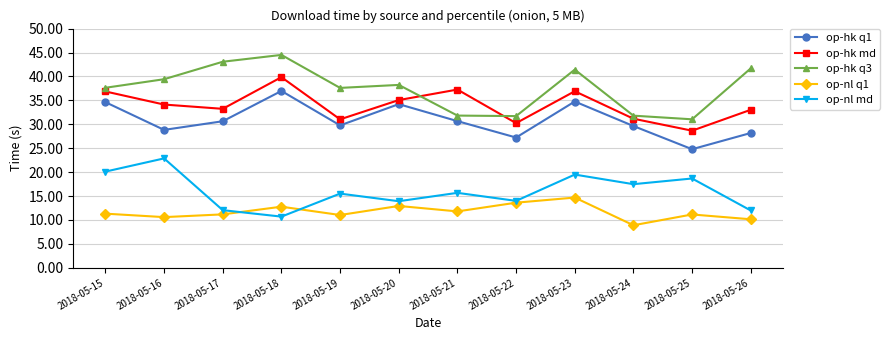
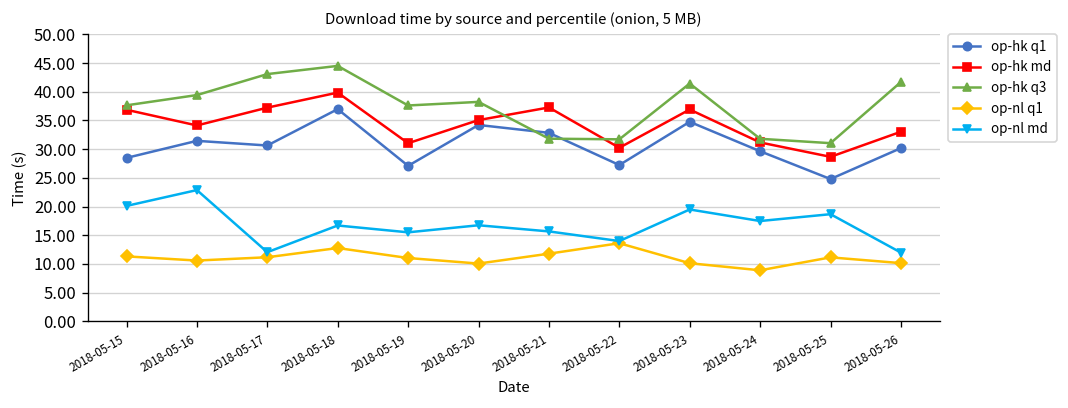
op-hk q1, 2018-05-15: 35 -> 28
op-hk q1, 2018-05-16: 29 -> 31
op-hk md, 2018-05-17: 33 -> 37
op-nl md, 2018-05-18: 11 -> 17
op-hk q1, 2018-05-19: 30 -> 27
op-nl q1, 2018-05-20: 13 -> 10
op-nl md, 2018-05-20: 14 -> 17
op-hk q1, 2018-05-21: 31 -> 33
op-nl q1, 2018-05-23: 15 -> 10
op-hk q1, 2018-05-26: 28 -> 30
